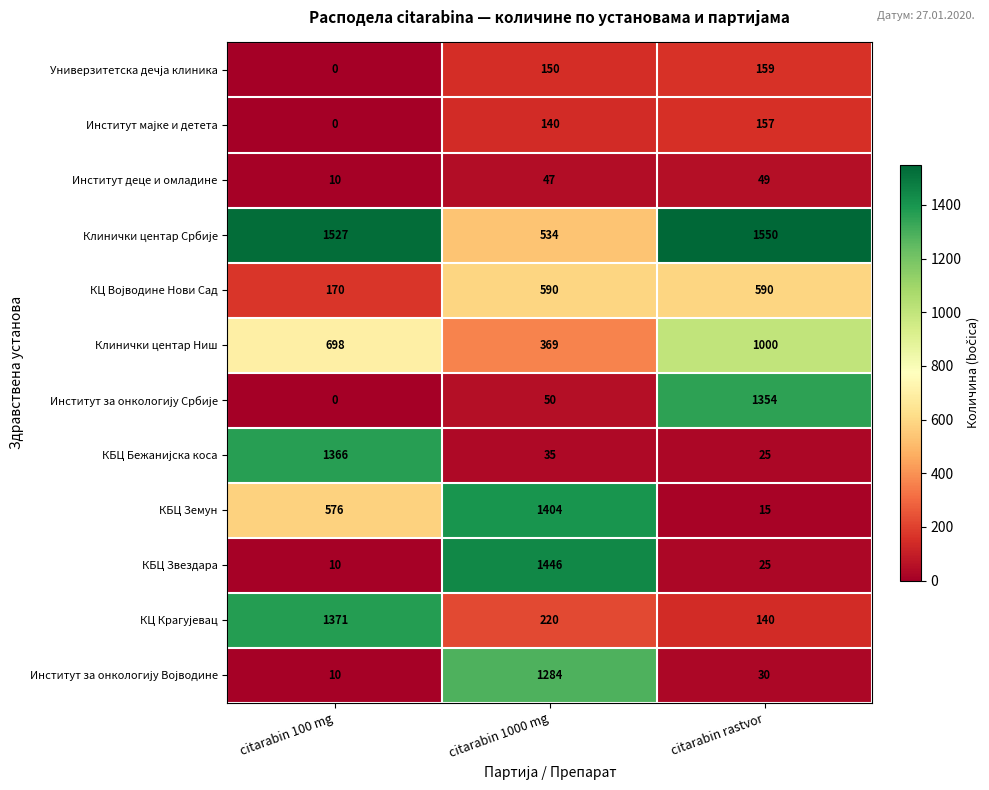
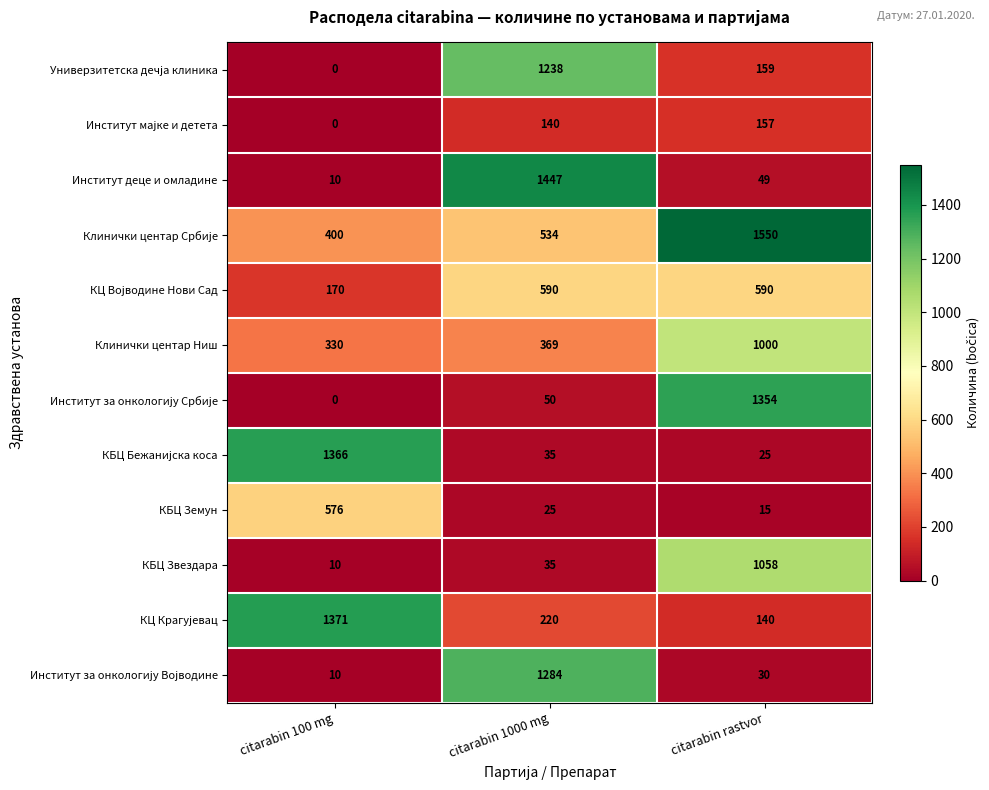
Универзитетска дечја клиника, citarabin 1000 mg: 150 -> 1238
Институт деце и омладине, citarabin 1000 mg: 47 -> 1447
Клинички центар Србије, citarabin 100 mg: 1527 -> 400
Клинички центар Ниш, citarabin 100 mg: 698 -> 330
КБЦ Земун, citarabin 1000 mg: 1404 -> 25
КБЦ Звездара, citarabin 1000 mg: 1446 -> 35
КБЦ Звездара, citarabin rastvor: 25 -> 1058
